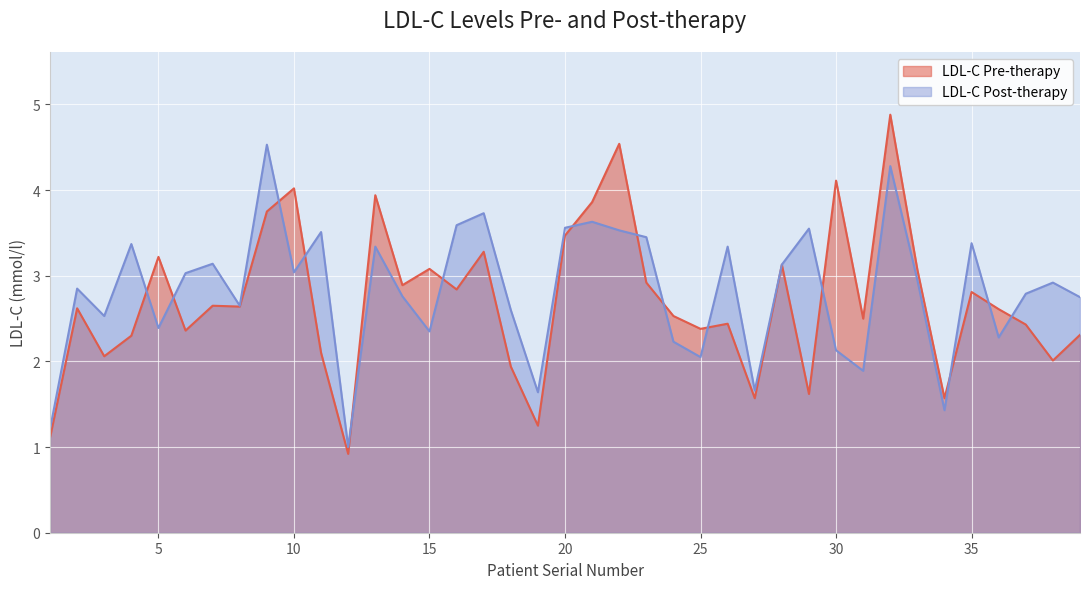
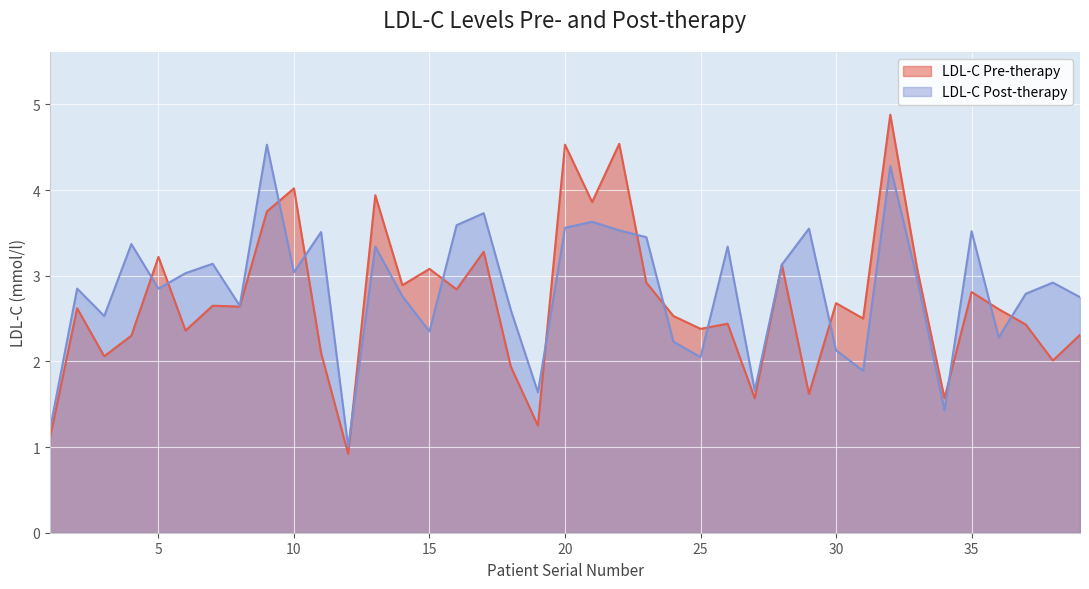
LDL-C Post-therapy, 5: 2.4 -> 2.9
LDL-C Pre-therapy, 20: 3.5 -> 4.5
LDL-C Pre-therapy, 30: 4.1 -> 2.7
LDL-C Post-therapy, 35: 3.4 -> 3.5
